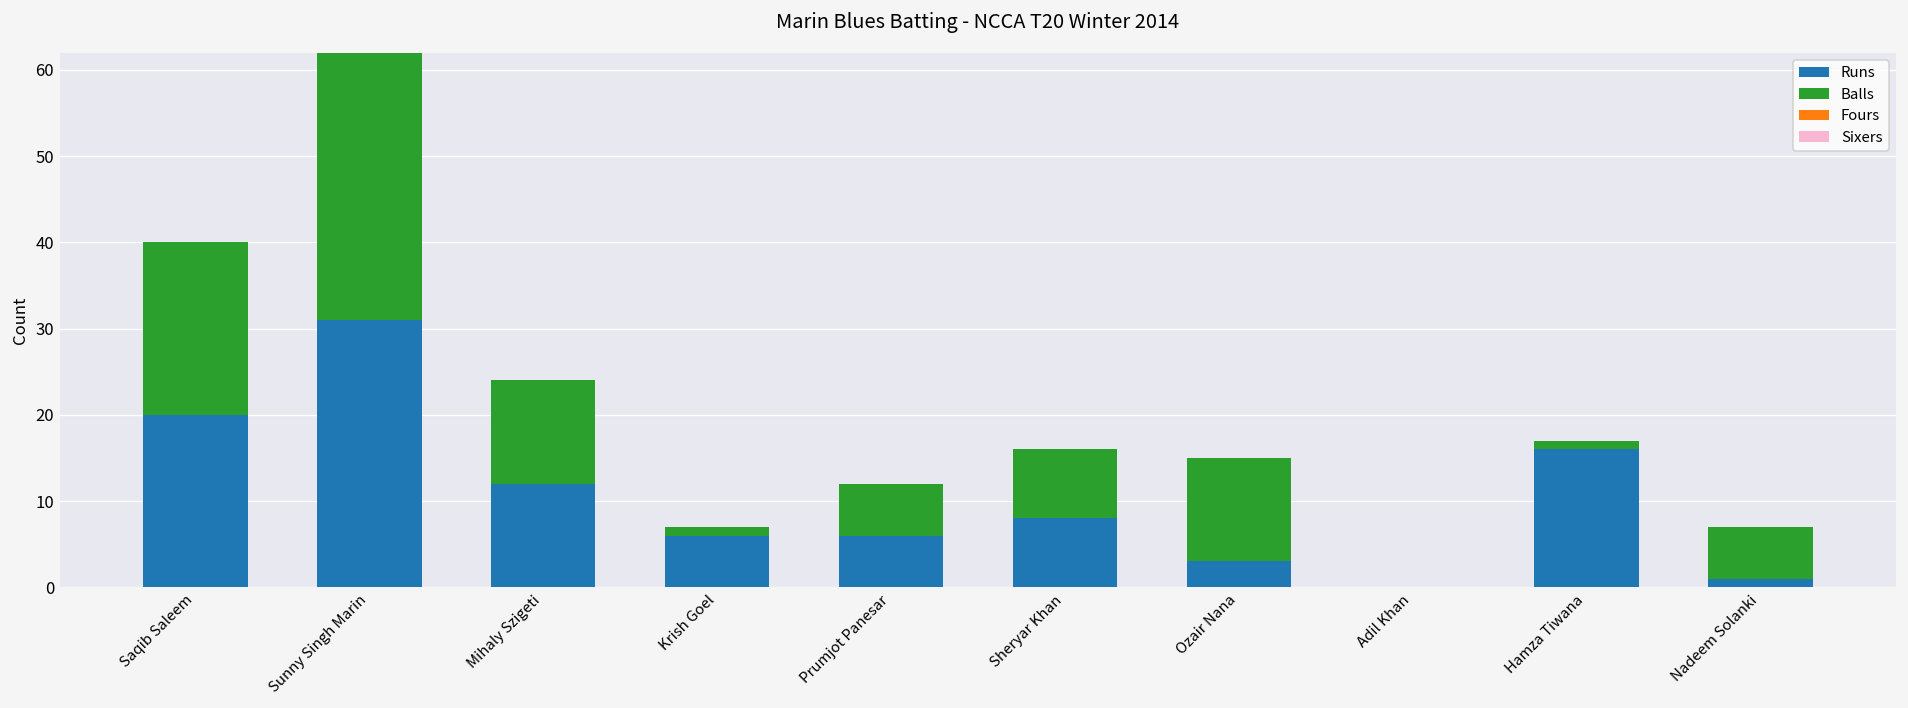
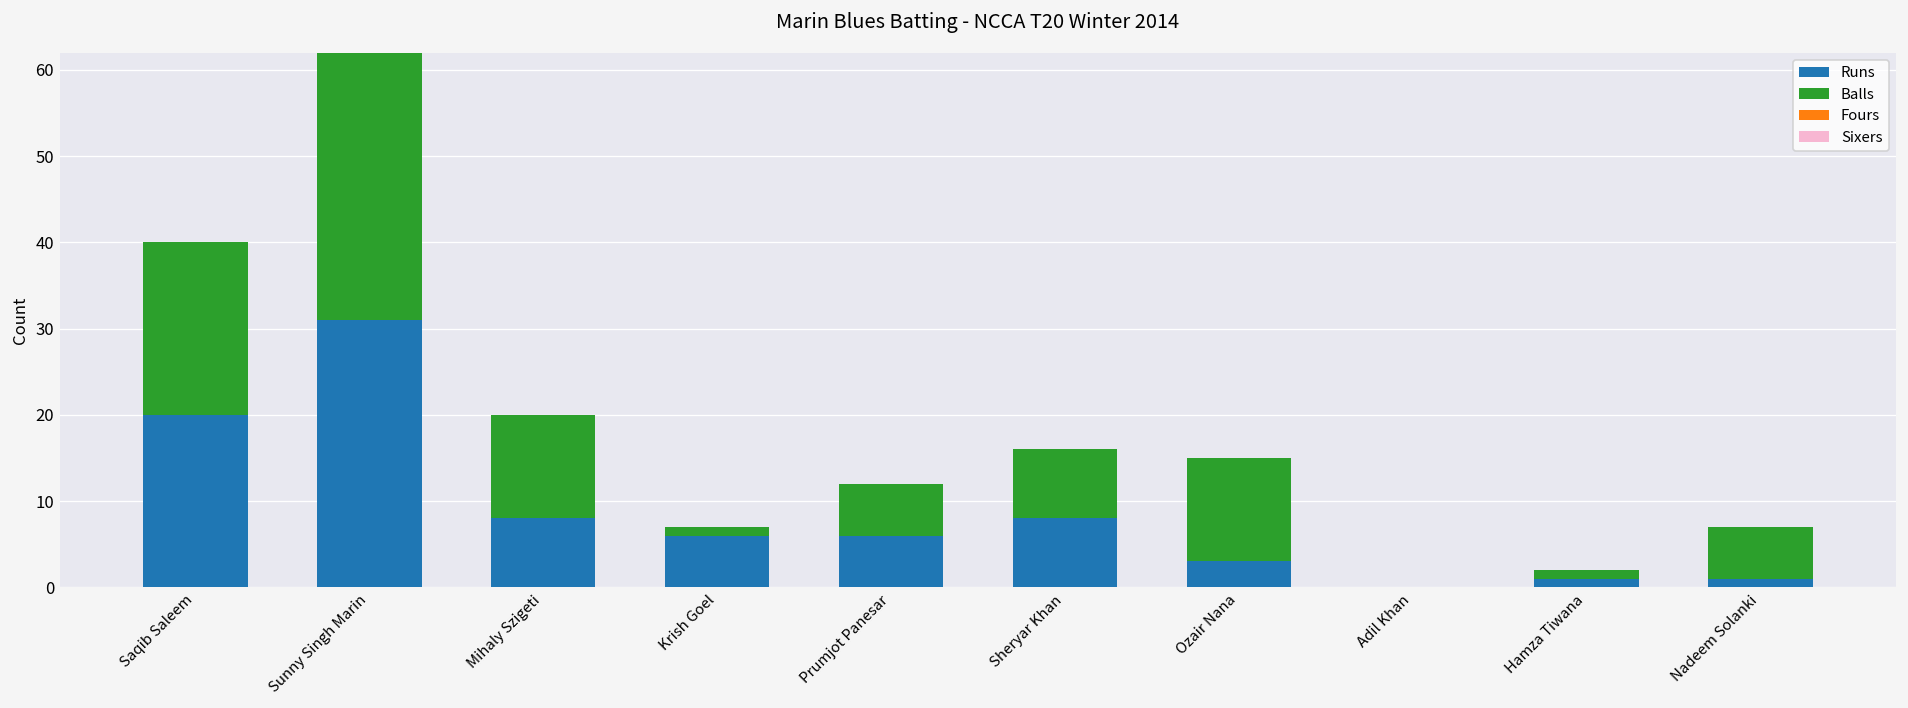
Runs, Mihaly Szigeti: 12 -> 8
Runs, Hamza Tiwana: 16 -> 1
